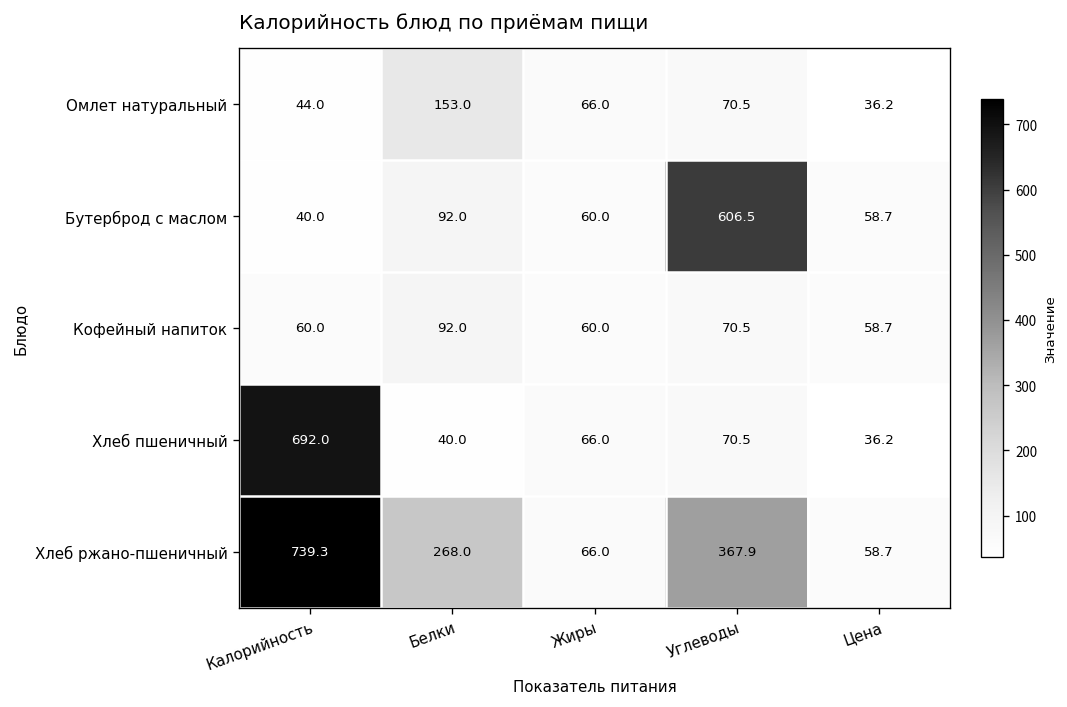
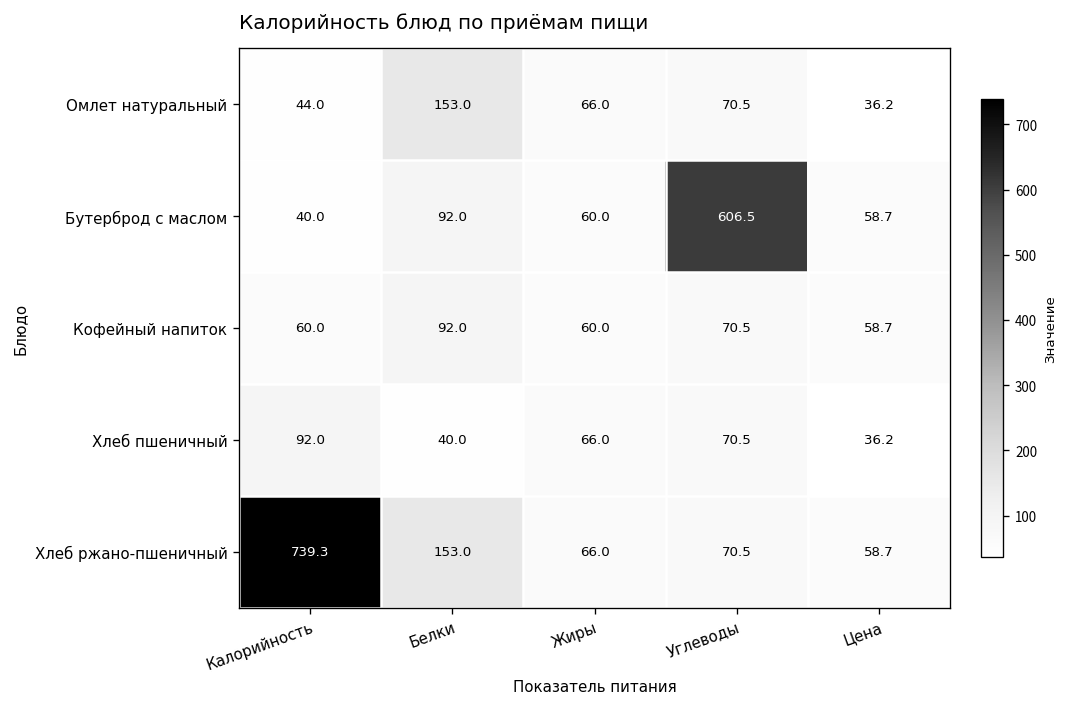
Хлеб пшеничный, Калорийность: 692.0 -> 92.0
Хлеб ржано-пшеничный, Белки: 268.0 -> 153.0
Хлеб ржано-пшеничный, Углеводы: 367.9 -> 70.5
